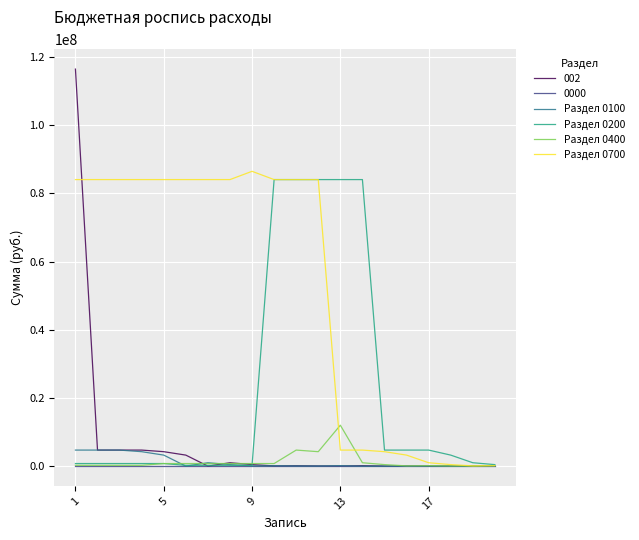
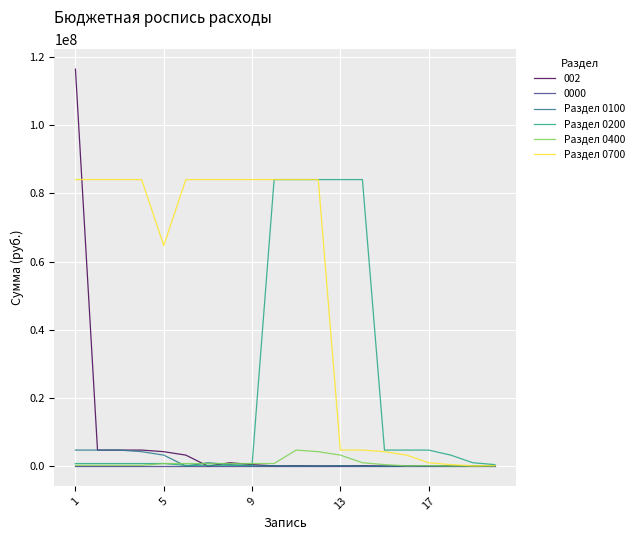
Раздел 0700, 5: 84000000 -> 65000000
Раздел 0700, 9: 87000000 -> 84000000
Раздел 0400, 13: 12000000 -> 3000000
